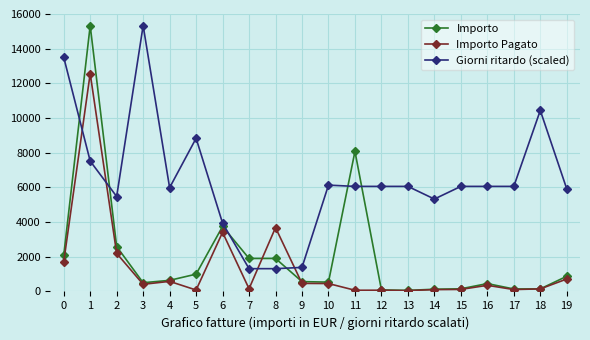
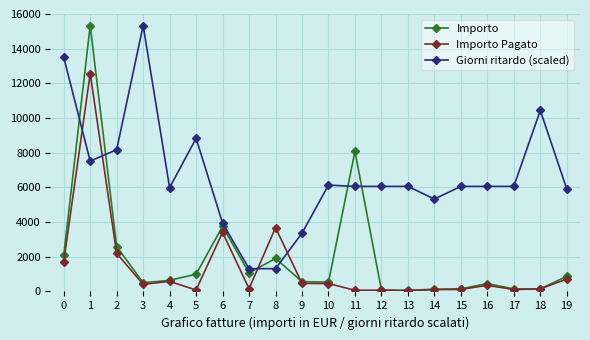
Giorni ritardo (scaled), 2: 5500 -> 8200
Importo, 7: 1900 -> 1100
Giorni ritardo (scaled), 9: 1400 -> 3400
